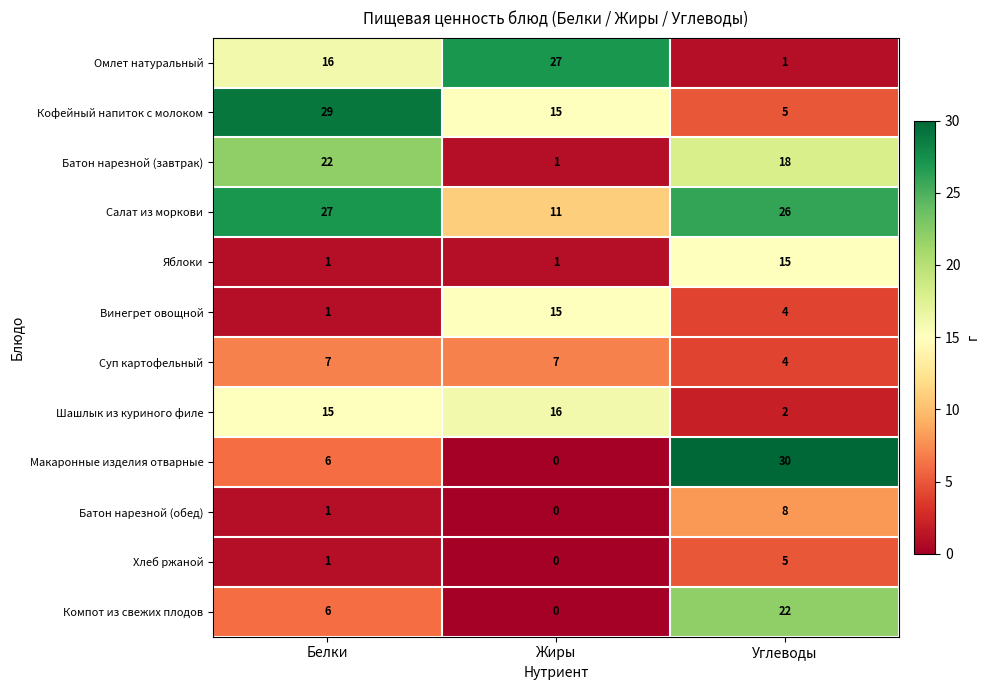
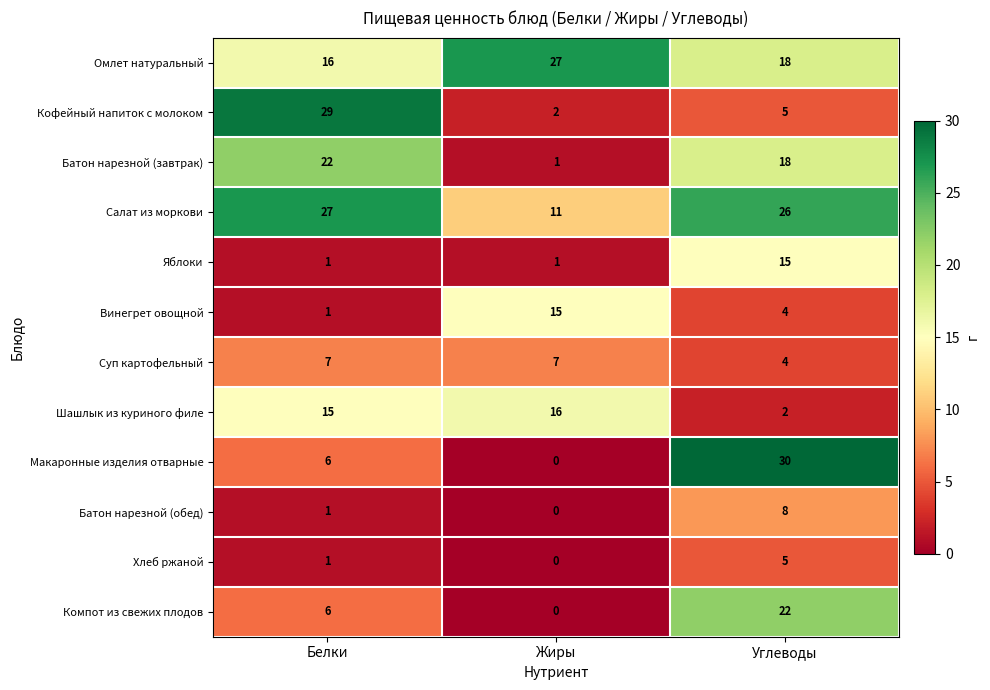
Омлет натуральный, Углеводы: 1 -> 18
Кофейный напиток с молоком, Жиры: 15 -> 2
